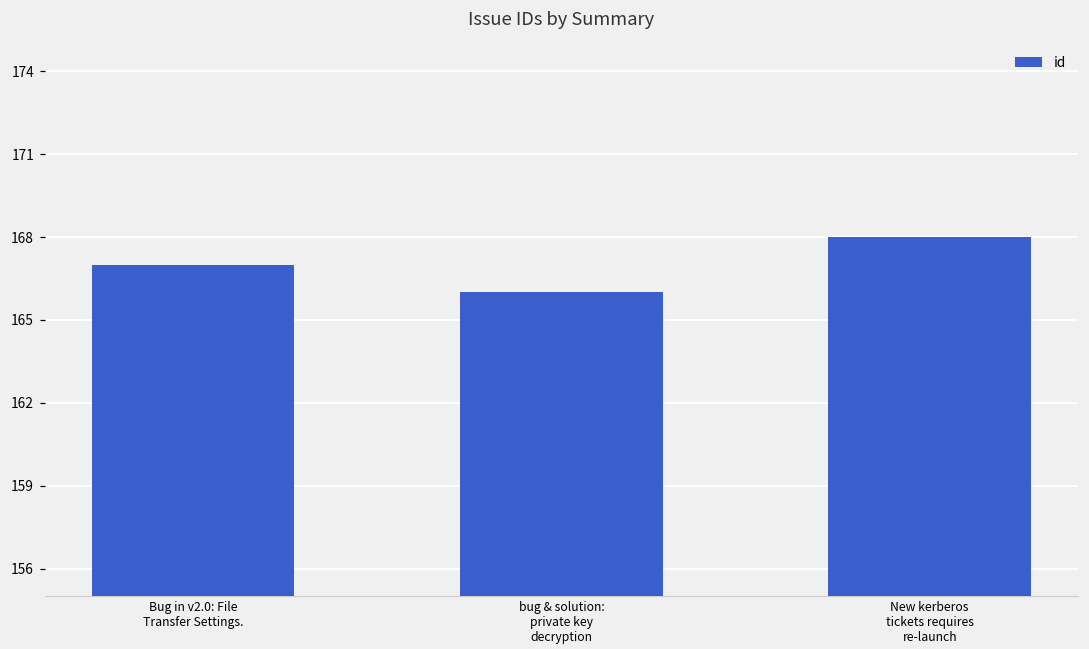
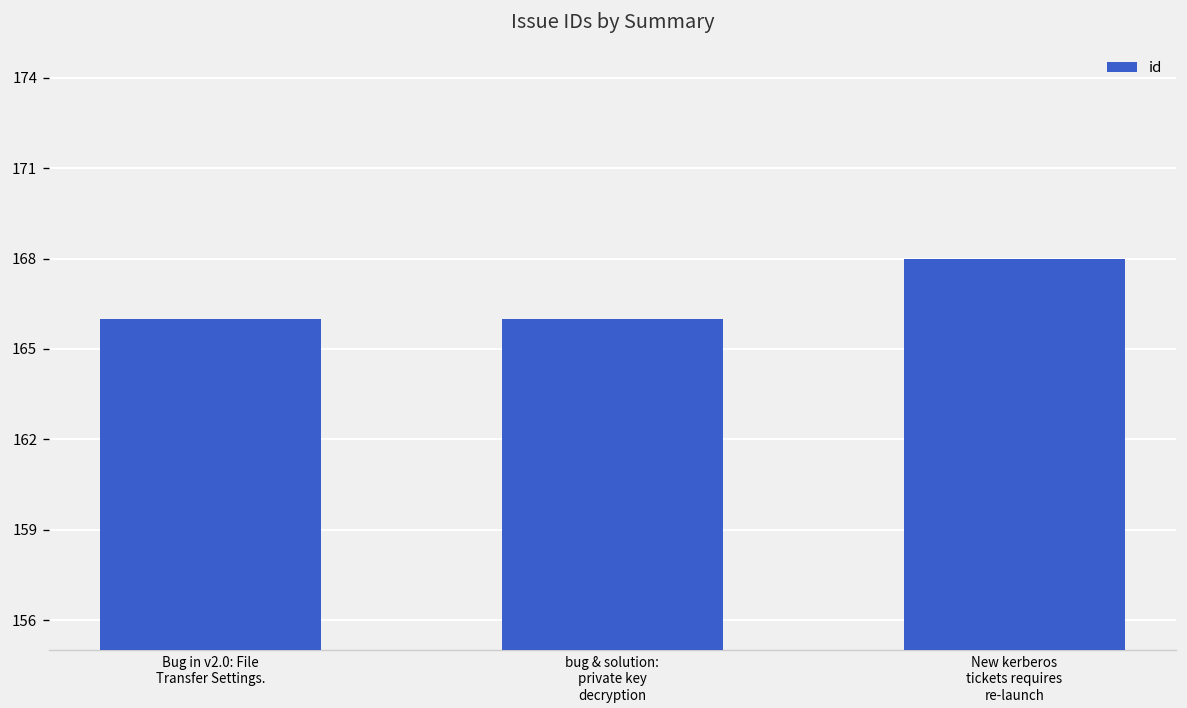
Bug in v2.0: File Transfer Settings.: 167 -> 166
